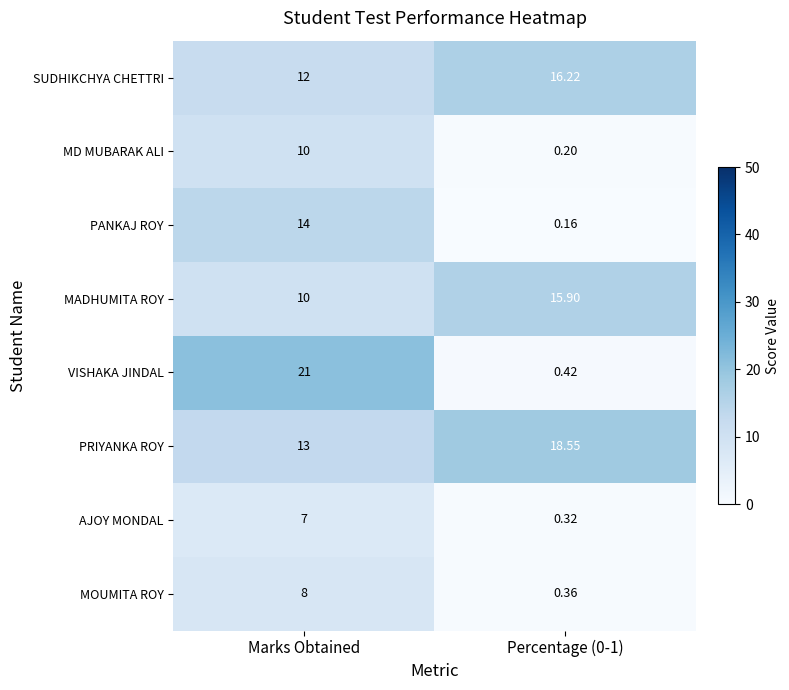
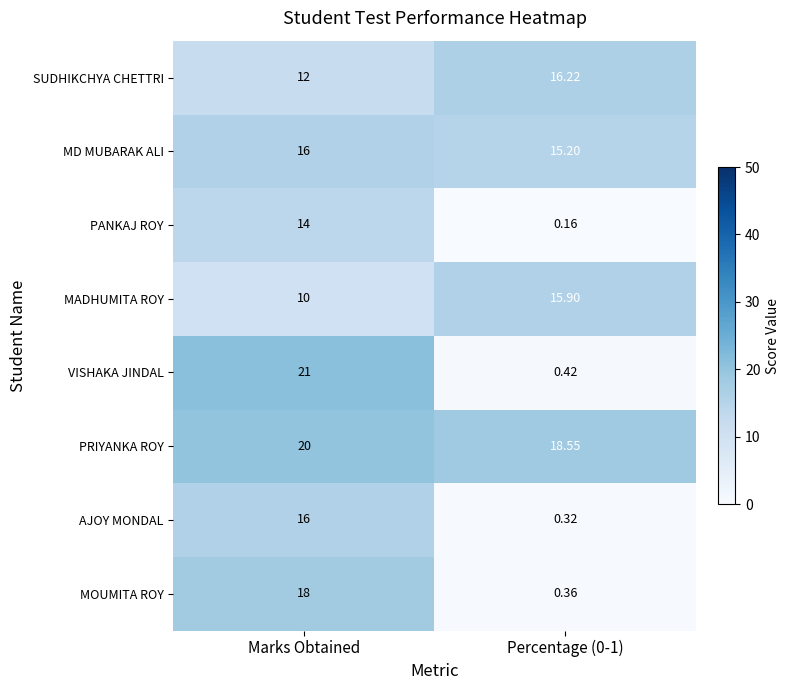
MD MUBARAK ALI, Marks Obtained: 10 -> 16
MD MUBARAK ALI, Percentage (0-1): 0.20 -> 15.20
PRIYANKA ROY, Marks Obtained: 13 -> 20
AJOY MONDAL, Marks Obtained: 7 -> 16
MOUMITA ROY, Marks Obtained: 8 -> 18
